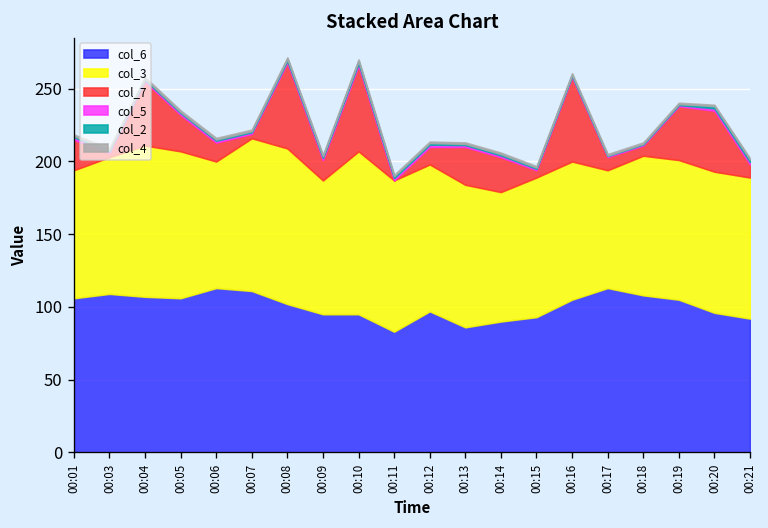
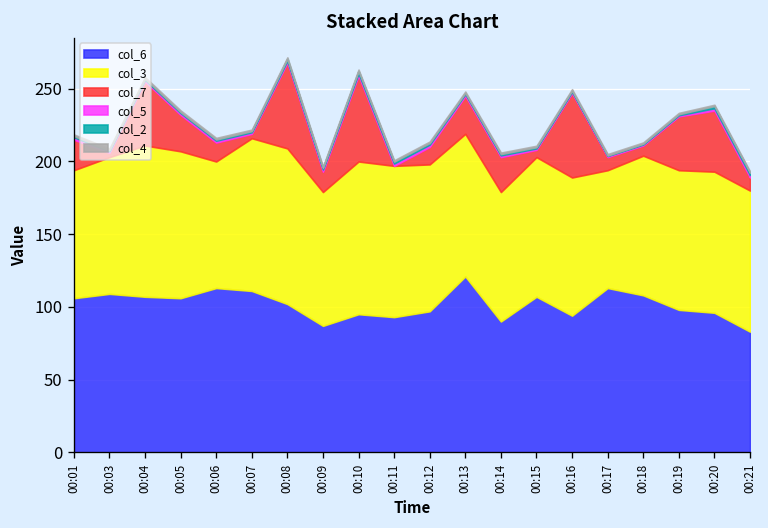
col_6, 00:09: 95 -> 87
col_3, 00:10: 112 -> 105
col_6, 00:11: 83 -> 93
col_6, 00:13: 86 -> 121
col_6, 00:15: 93 -> 107
col_6, 00:16: 105 -> 94
col_6, 00:19: 105 -> 98
col_6, 00:21: 92 -> 83
